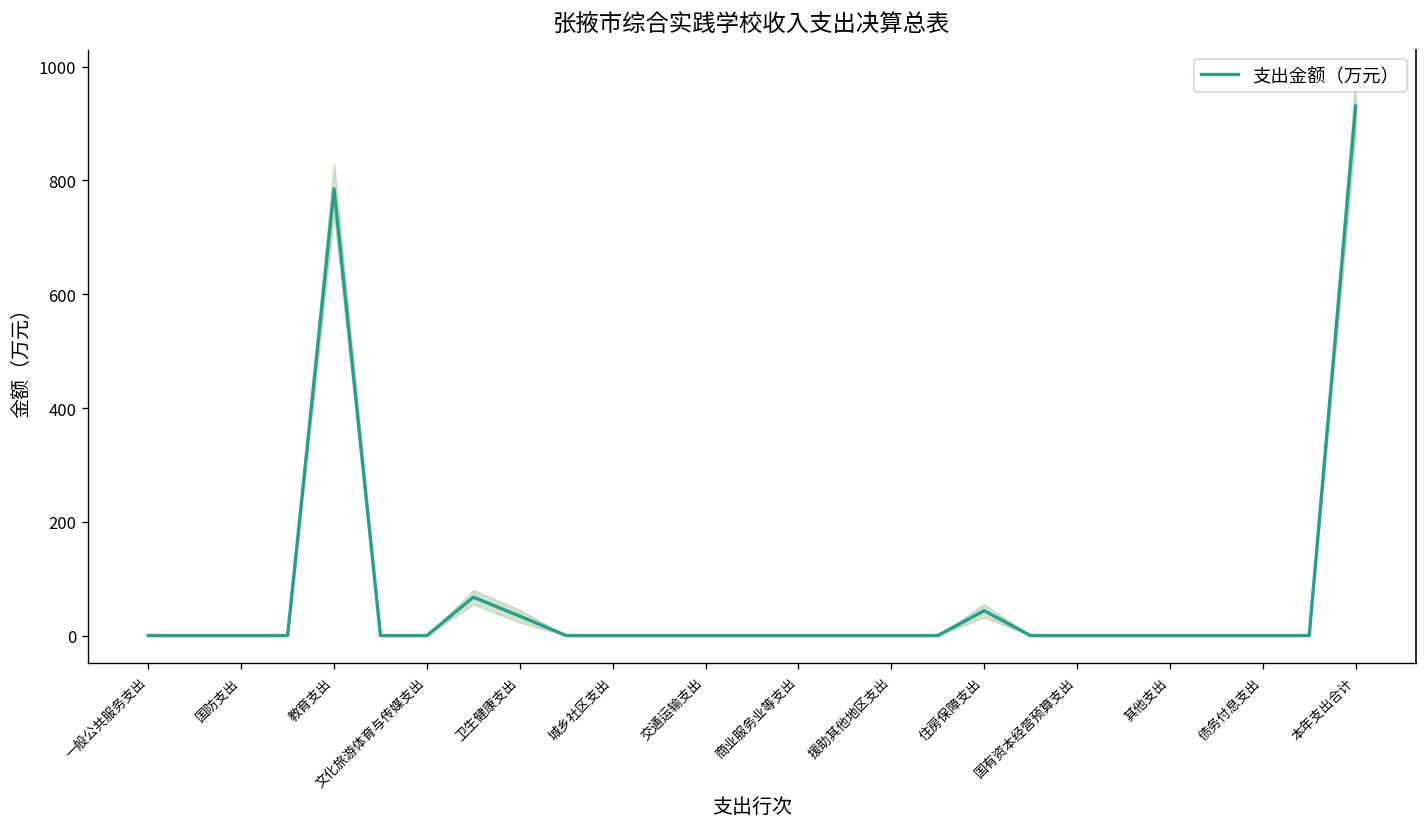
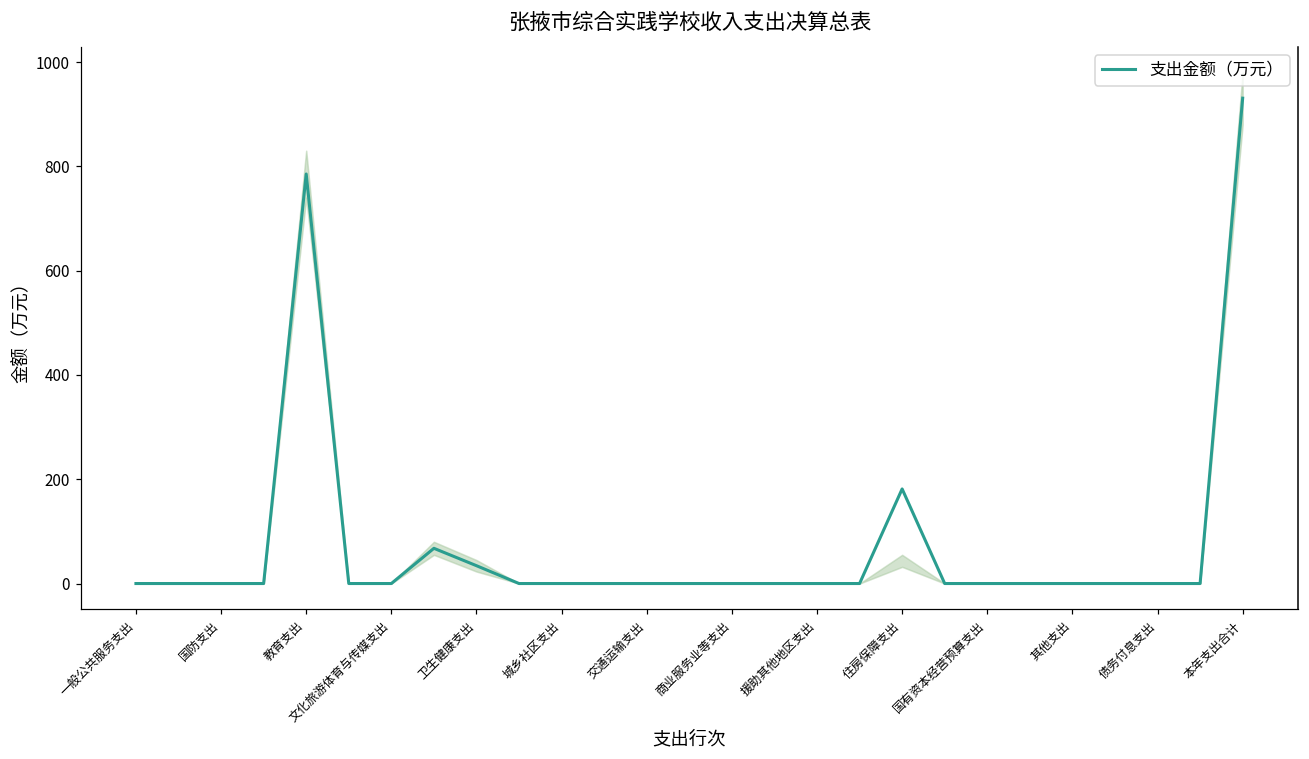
支出金额（万元）, 住房保障支出: 40 -> 180
